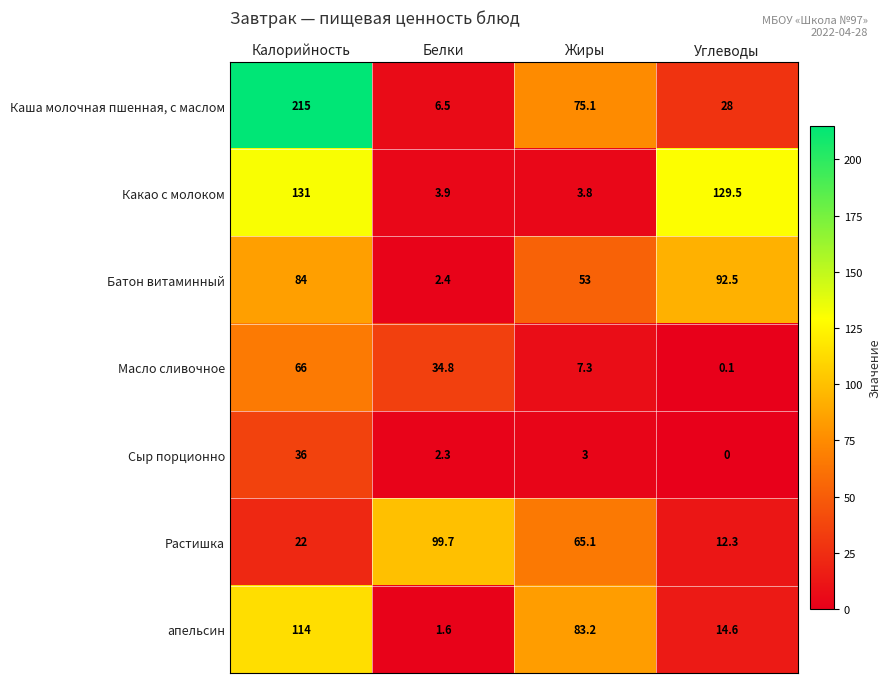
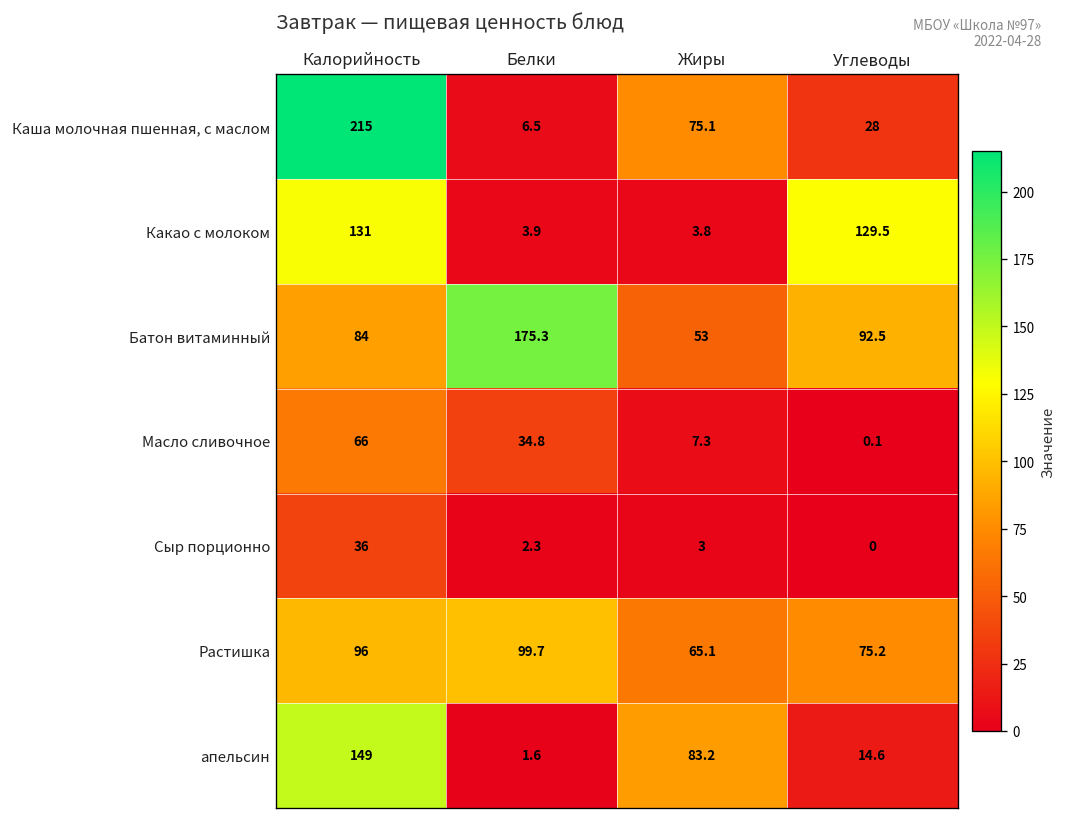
Батон витаминный, Белки: 2.4 -> 175.3
Растишка, Калорийность: 22 -> 96
Растишка, Углеводы: 12.3 -> 75.2
апельсин, Калорийность: 114 -> 149
